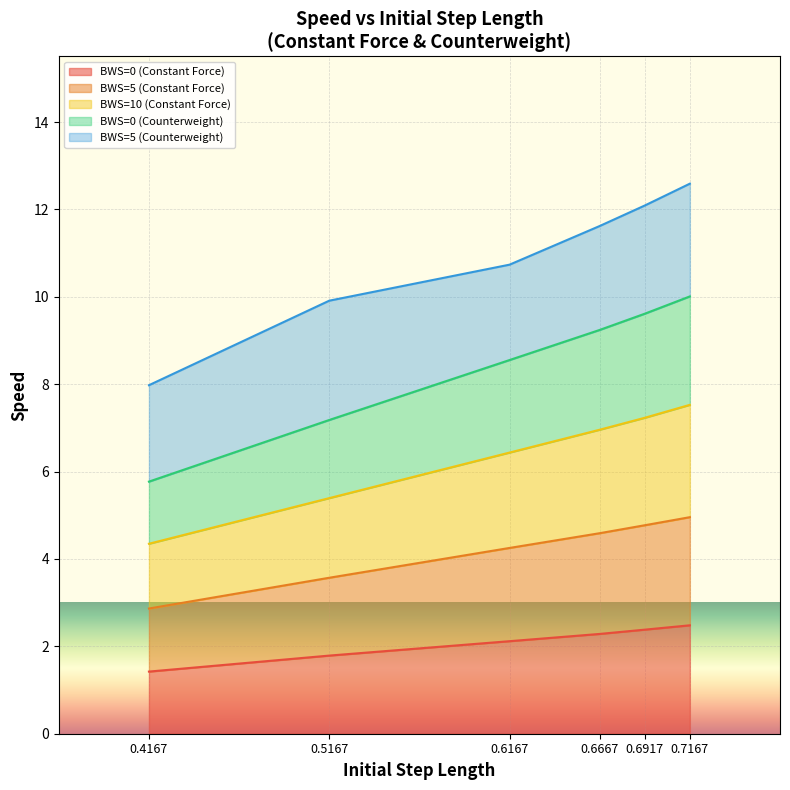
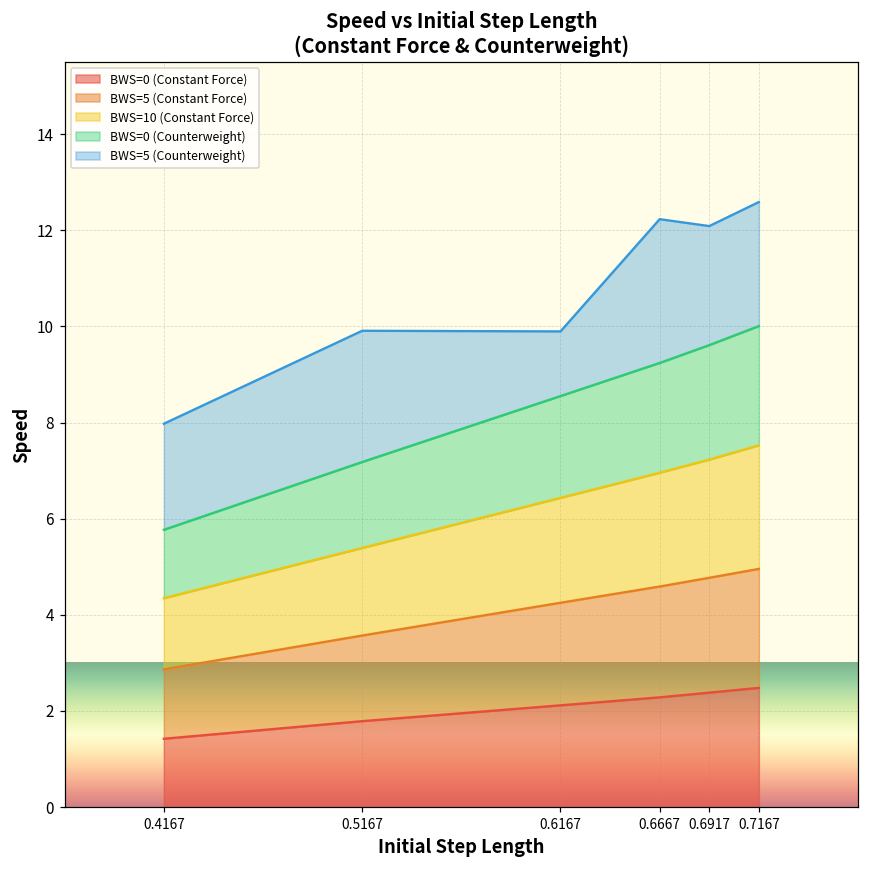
BWS=5 (Counterweight), 0.6167: 2.2 -> 1.3
BWS=5 (Counterweight), 0.6667: 2.4 -> 3.0
